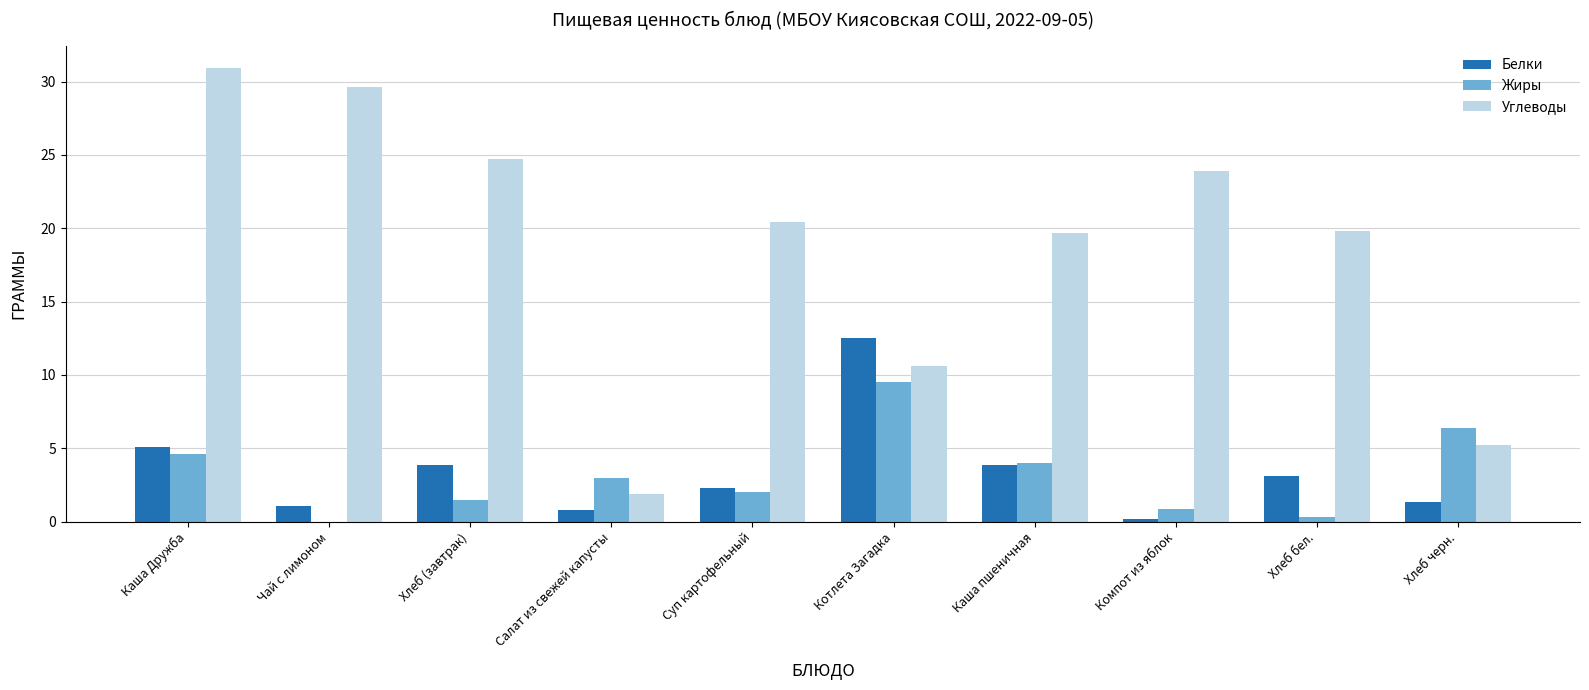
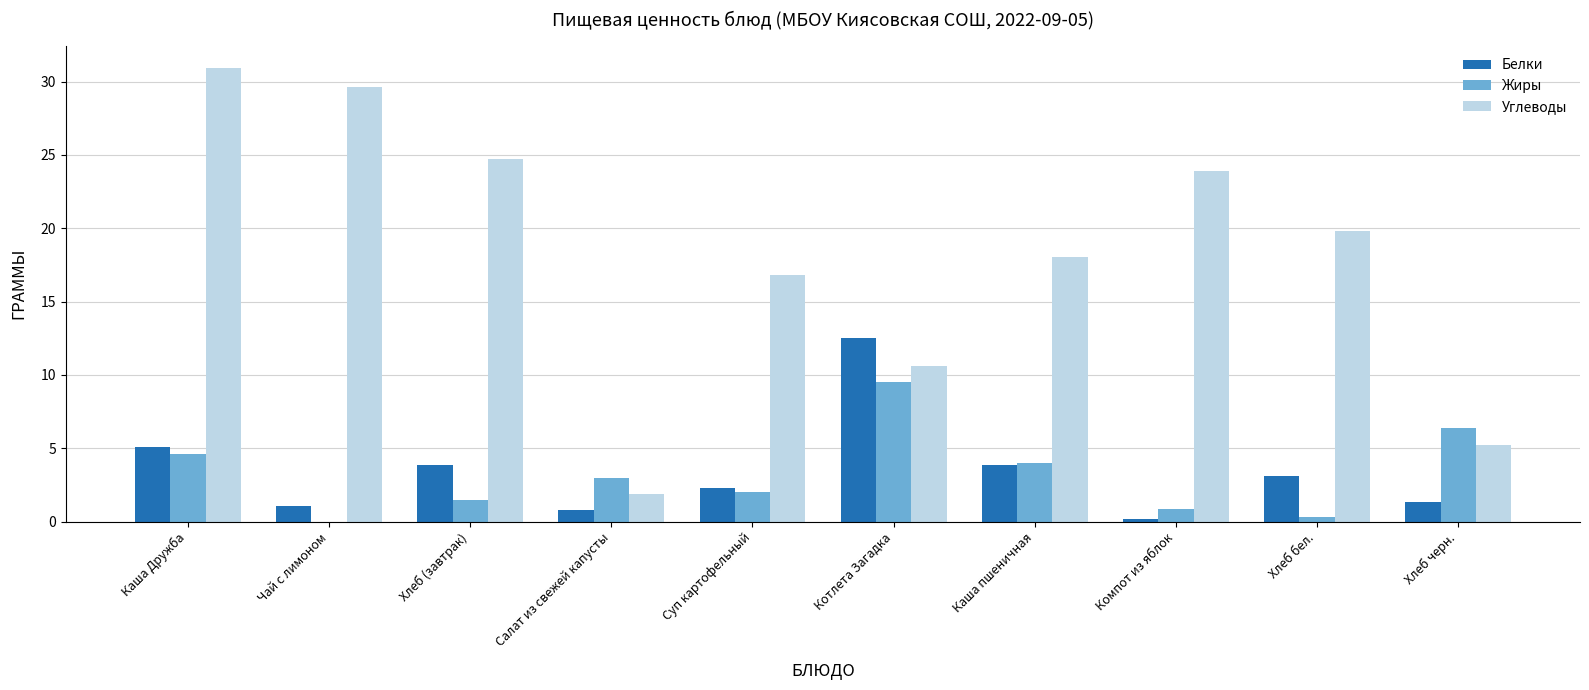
Углеводы, Суп картофельный: 20.4 -> 16.8
Углеводы, Каша пшеничная: 19.7 -> 18.1
